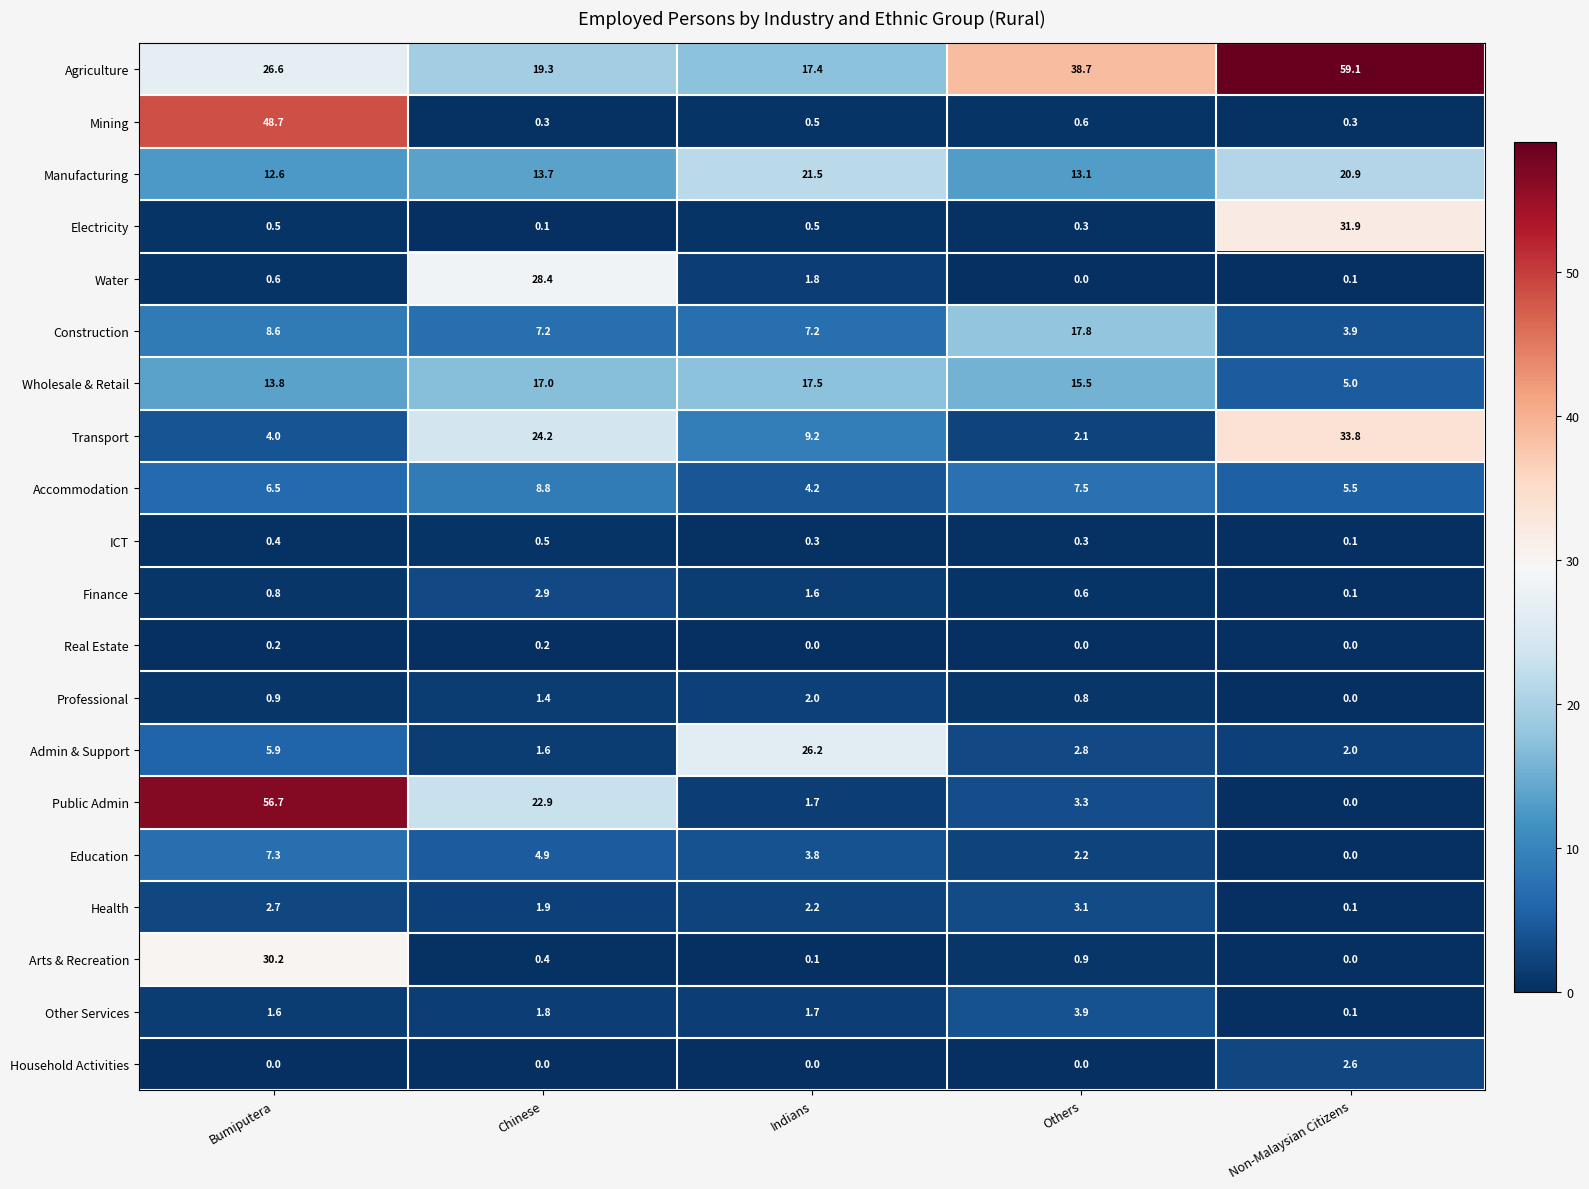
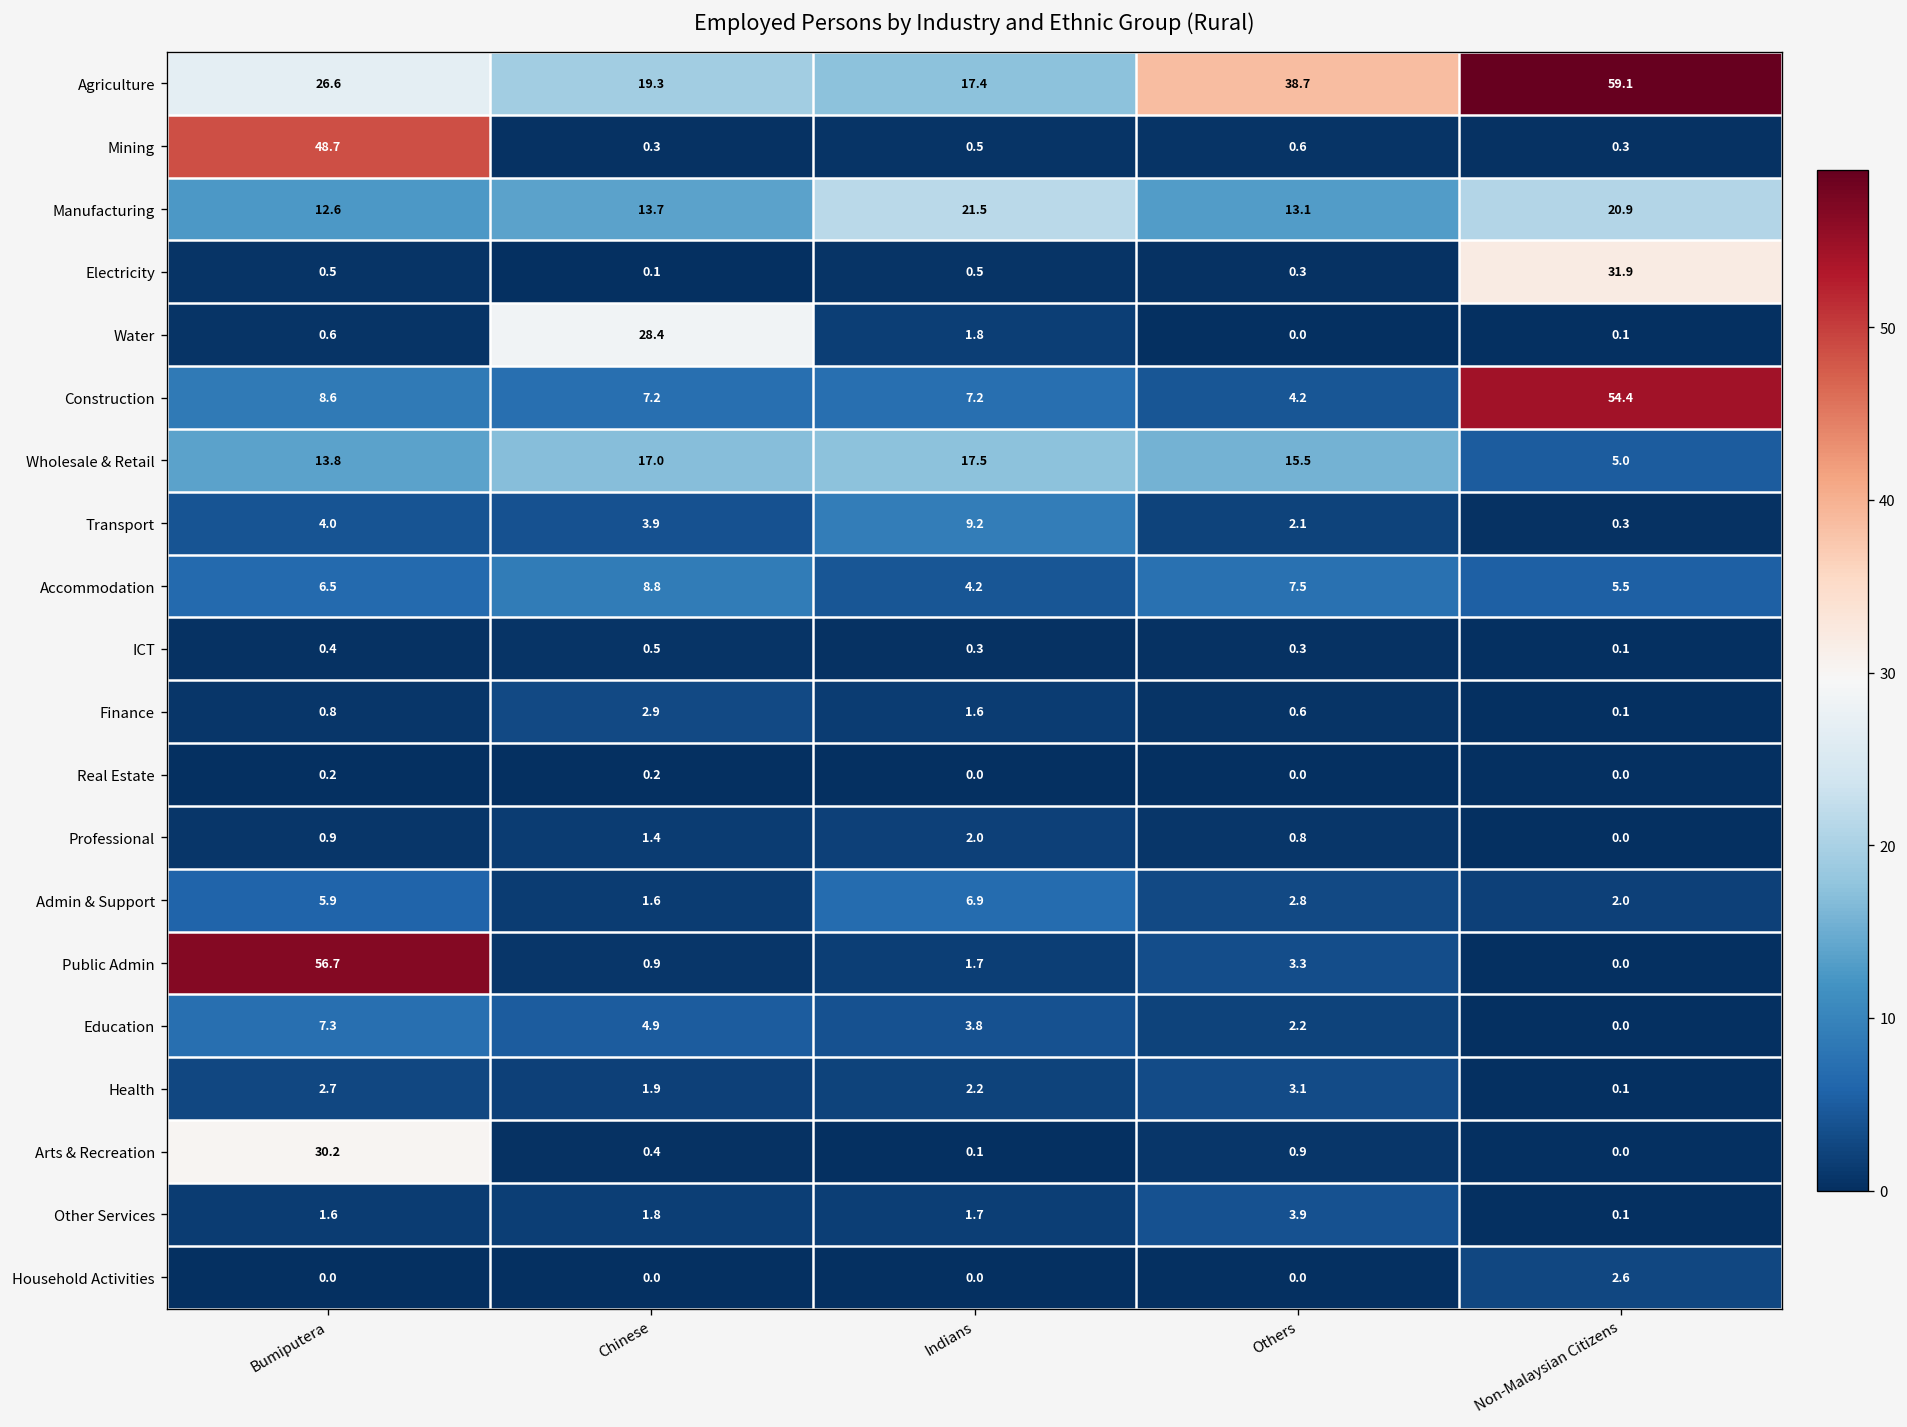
Construction, Others: 17.8 -> 4.2
Construction, Non-Malaysian Citizens: 3.9 -> 54.4
Transport, Chinese: 24.2 -> 3.9
Transport, Non-Malaysian Citizens: 33.8 -> 0.3
Admin & Support, Indians: 26.2 -> 6.9
Public Admin, Chinese: 22.9 -> 0.9
